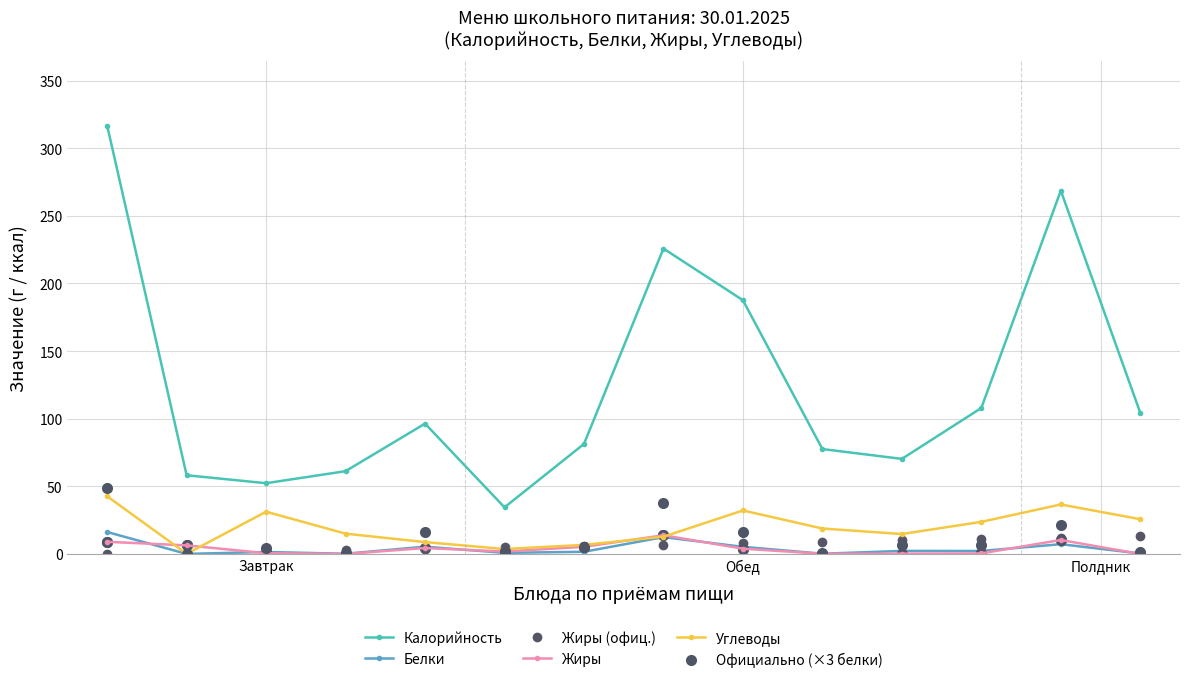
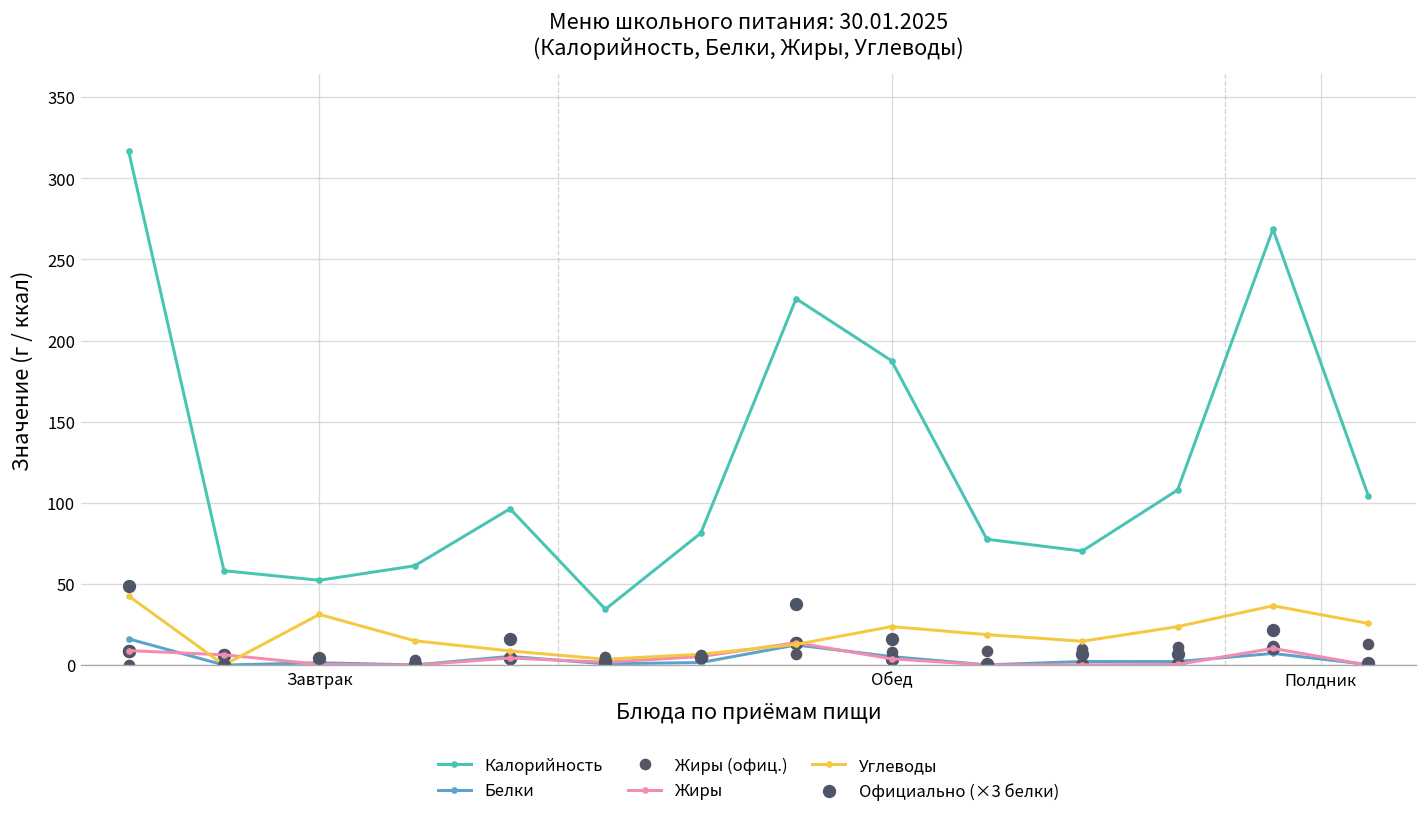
Углеводы, Обед: 32 -> 24
